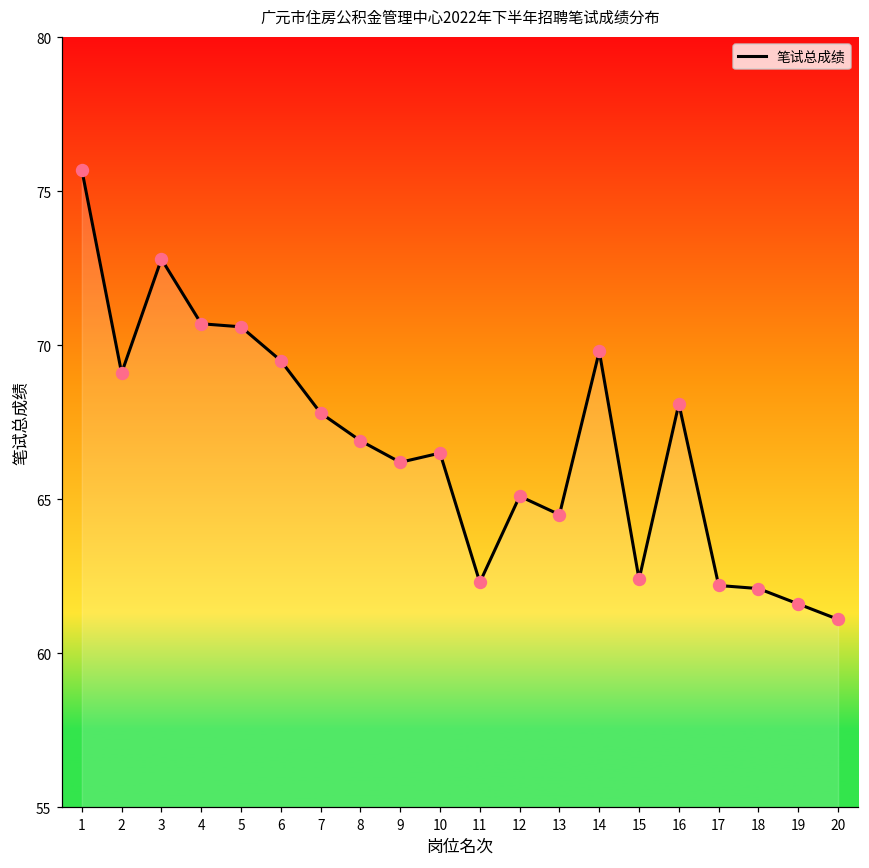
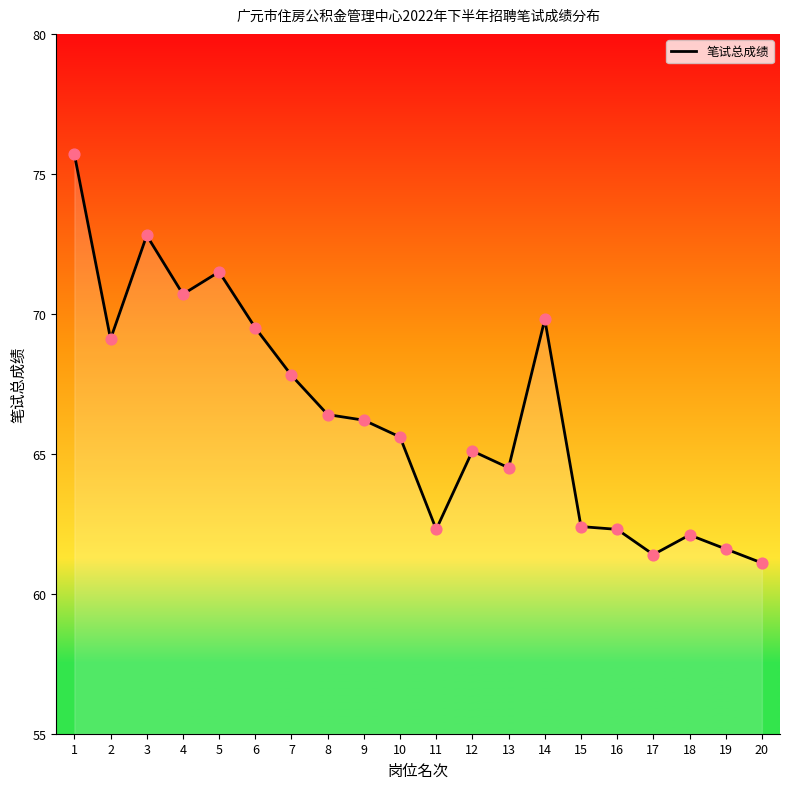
5: 70.6 -> 71.5
8: 66.9 -> 66.4
10: 66.5 -> 65.6
16: 68.1 -> 62.3
17: 62.2 -> 61.4
